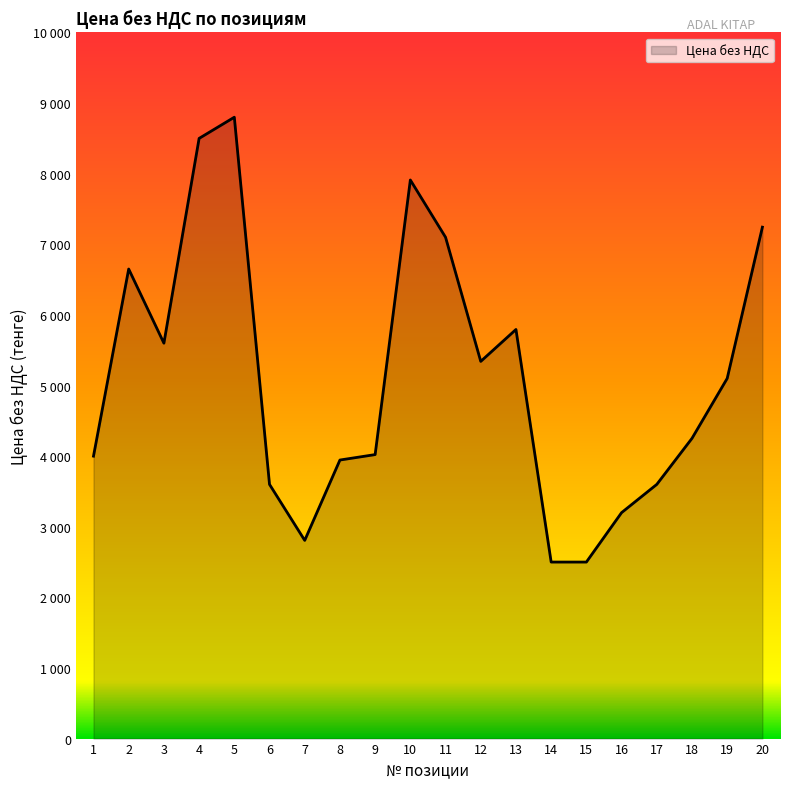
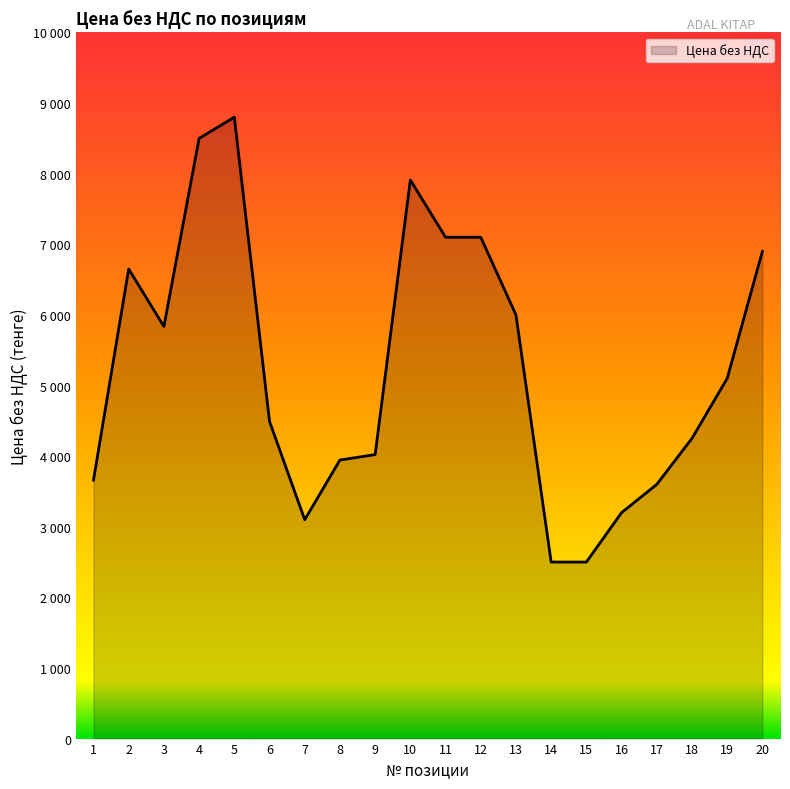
1: 4000 -> 3700
3: 5600 -> 5800
6: 3600 -> 4500
7: 2800 -> 3100
12: 5300 -> 7100
13: 5800 -> 6000
20: 7200 -> 6900
